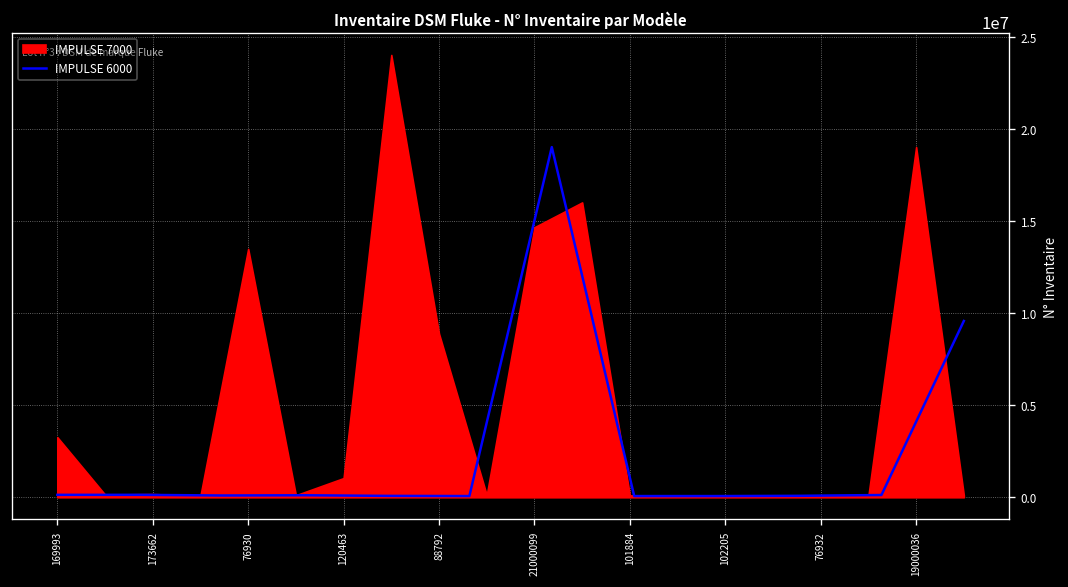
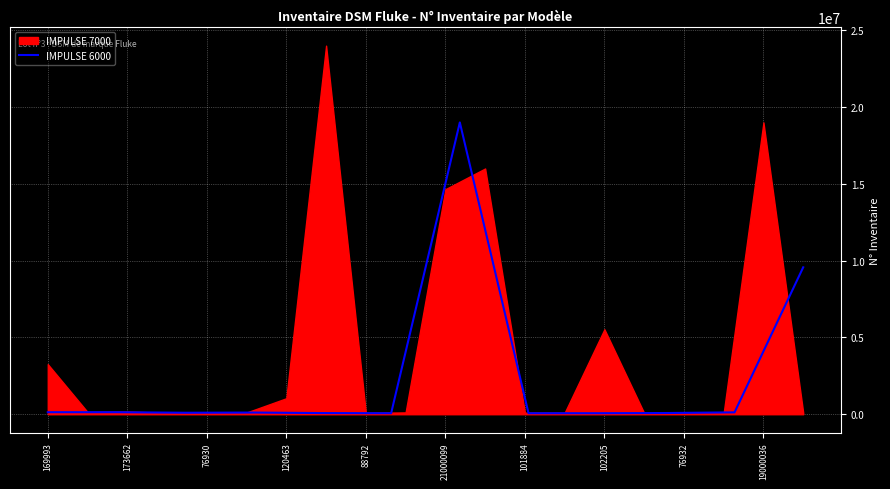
IMPULSE 7000, 76930: 13500000 -> 100000
IMPULSE 7000, 88792: 8900000 -> 100000
IMPULSE 7000, 102205: 100000 -> 5500000
